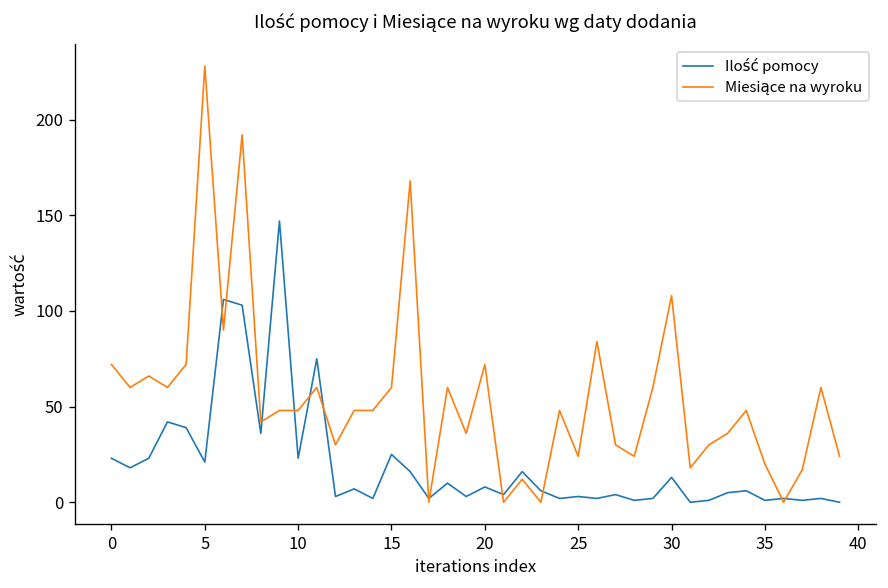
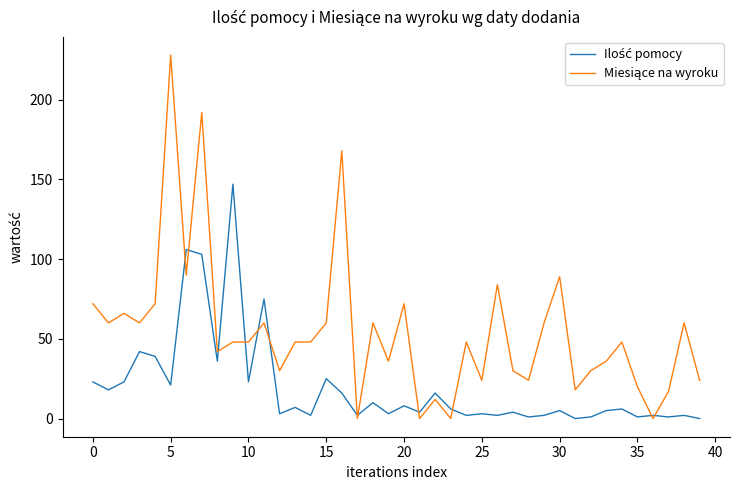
Ilość pomocy, 30: 13 -> 5
Miesiące na wyroku, 30: 108 -> 89
